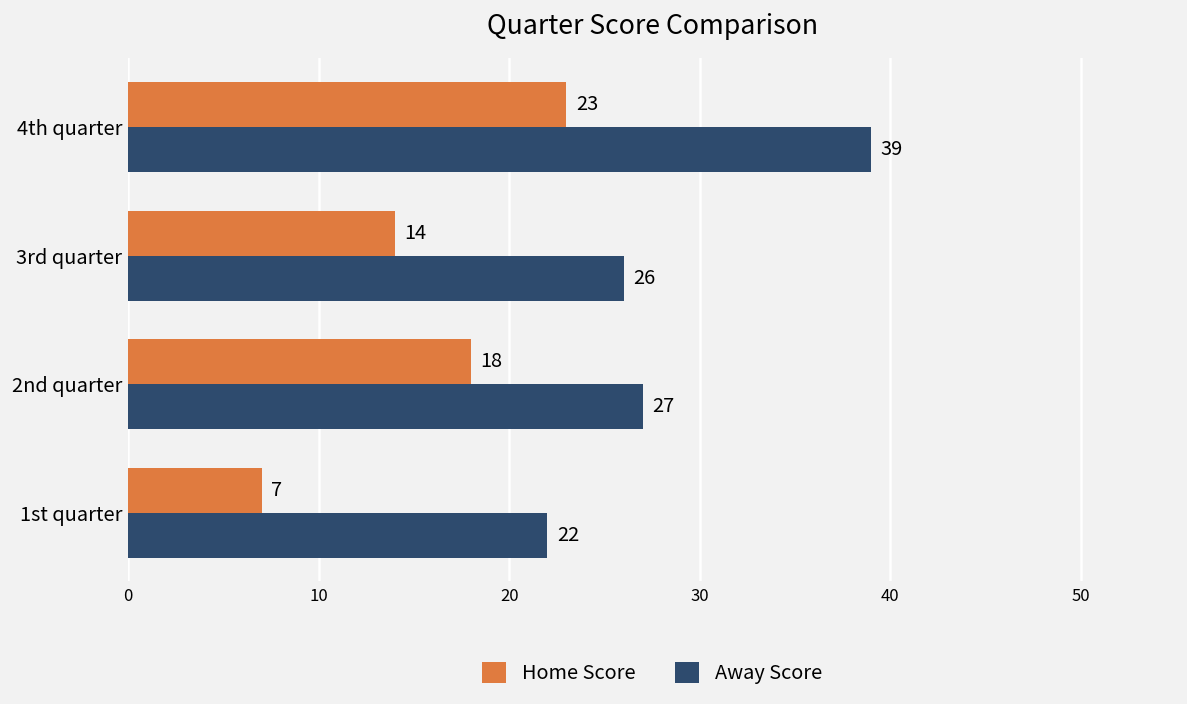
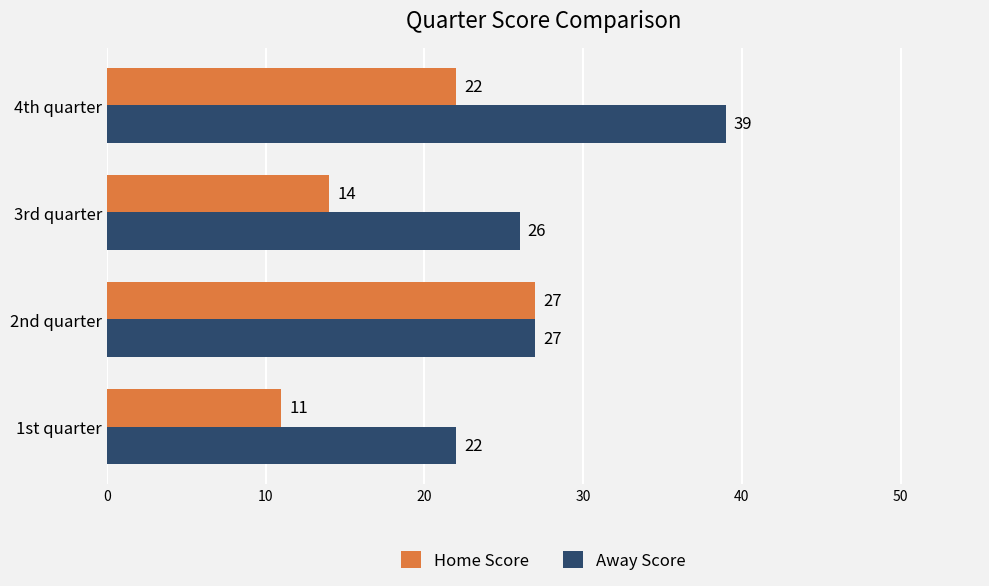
Home Score, 4th quarter: 23 -> 22
Home Score, 2nd quarter: 18 -> 27
Home Score, 1st quarter: 7 -> 11
